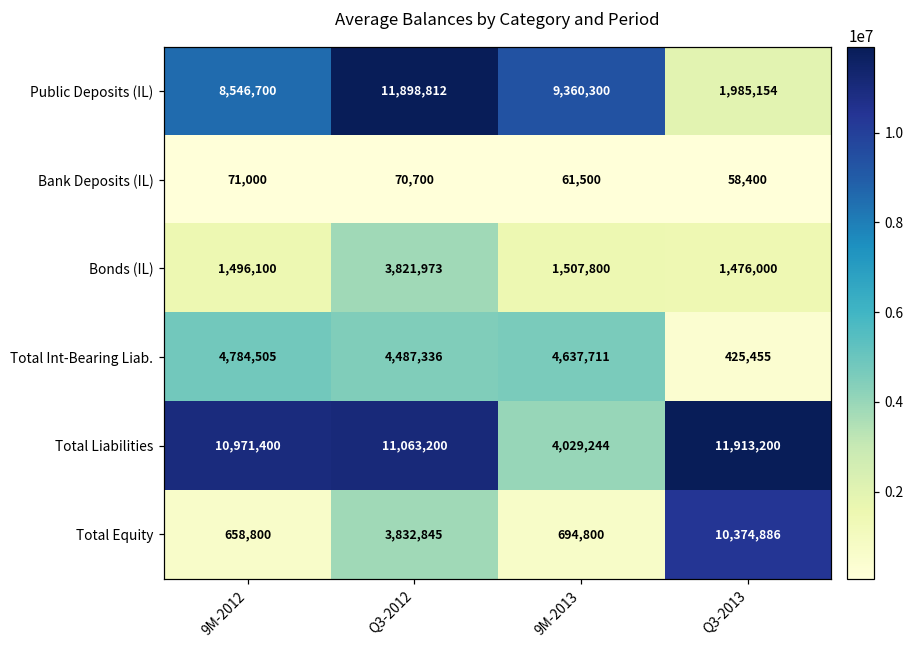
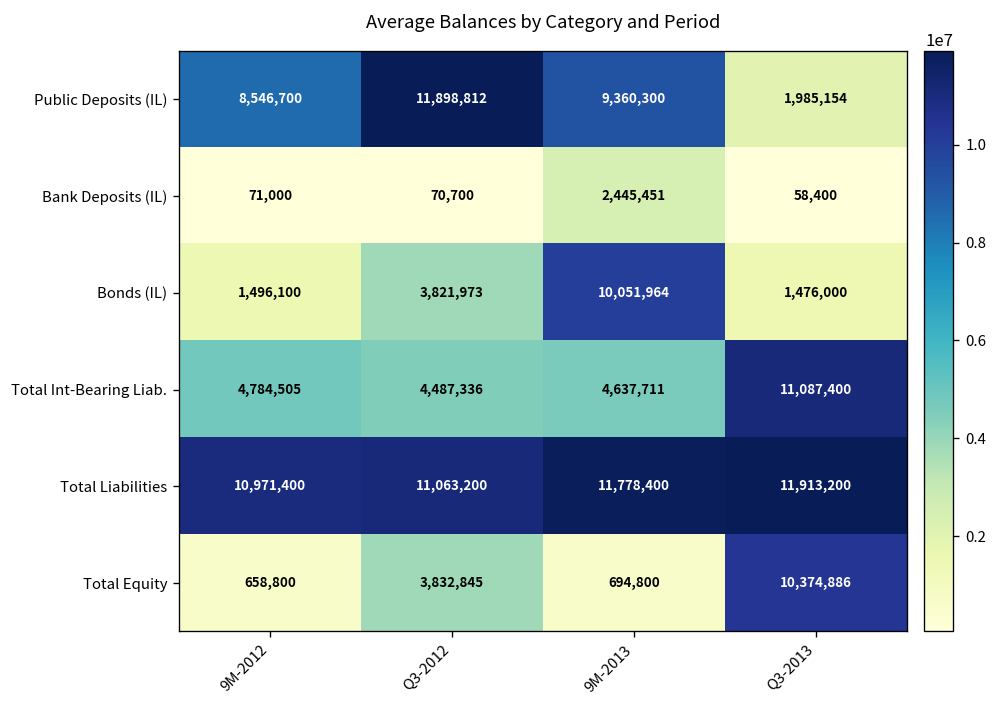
Bank Deposits (IL), 9M-2013: 61,500 -> 2,445,451
Bonds (IL), 9M-2013: 1,507,800 -> 10,051,964
Total Int-Bearing Liab., Q3-2013: 425,455 -> 11,087,400
Total Liabilities, 9M-2013: 4,029,244 -> 11,778,400
